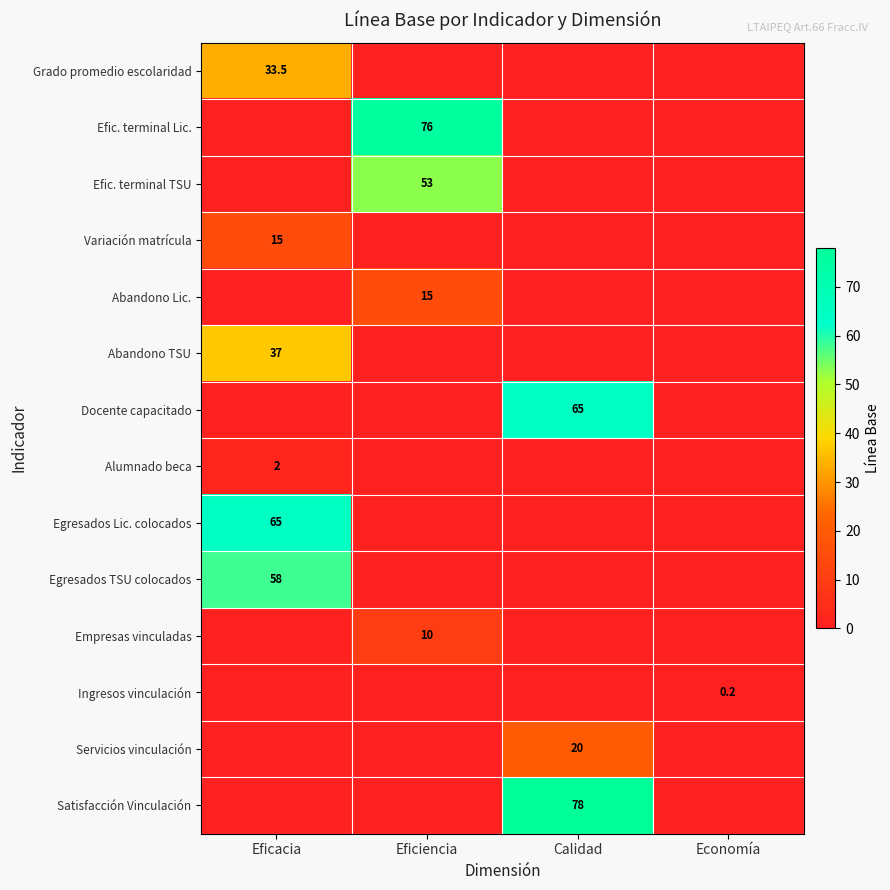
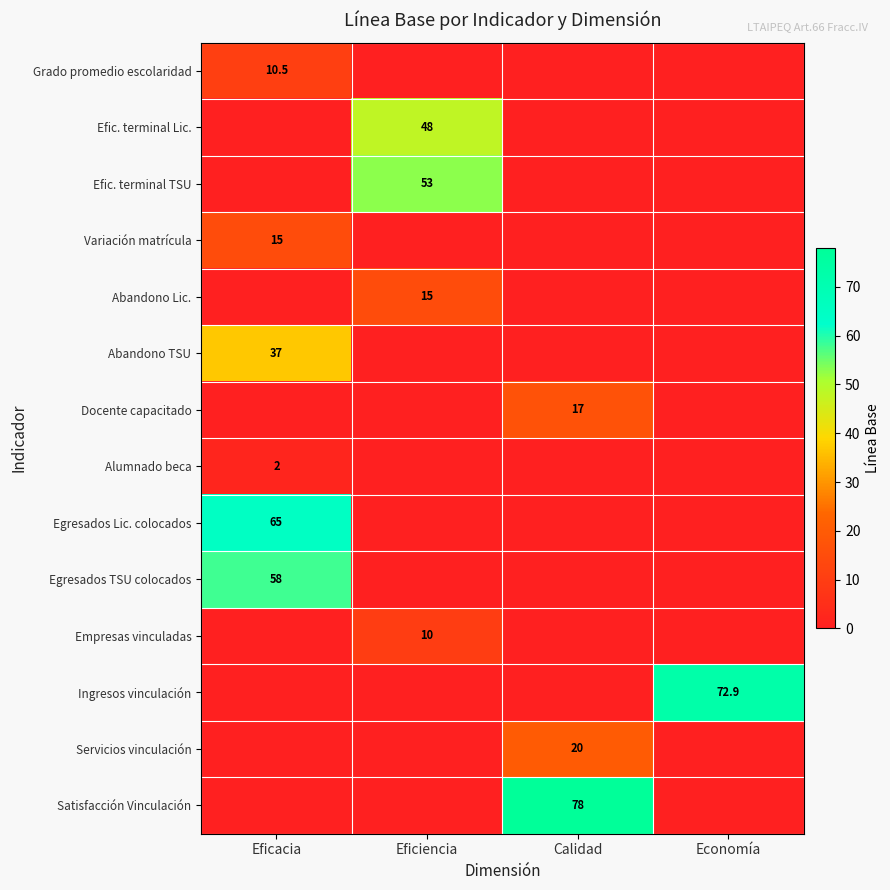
Grado promedio escolaridad, Eficacia: 33.5 -> 10.5
Efic. terminal Lic., Eficiencia: 76 -> 48
Docente capacitado, Calidad: 65 -> 17
Ingresos vinculación, Economía: 0.2 -> 72.9
